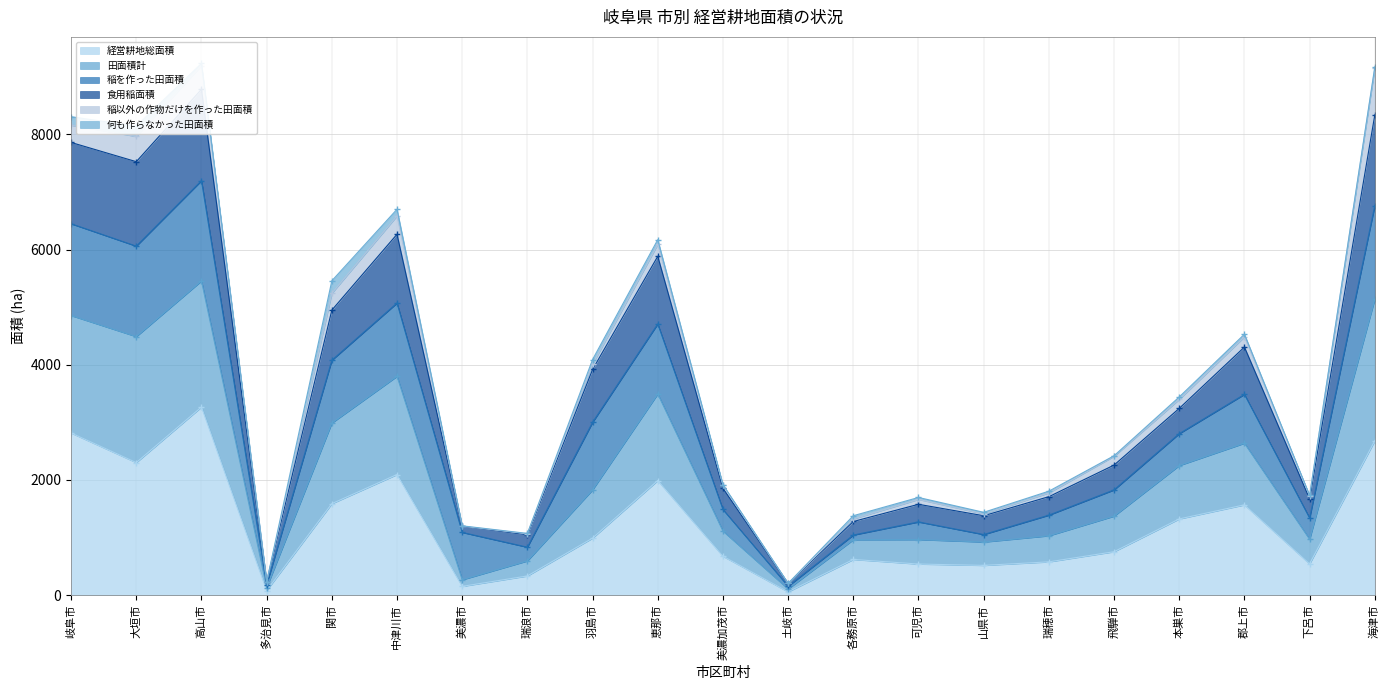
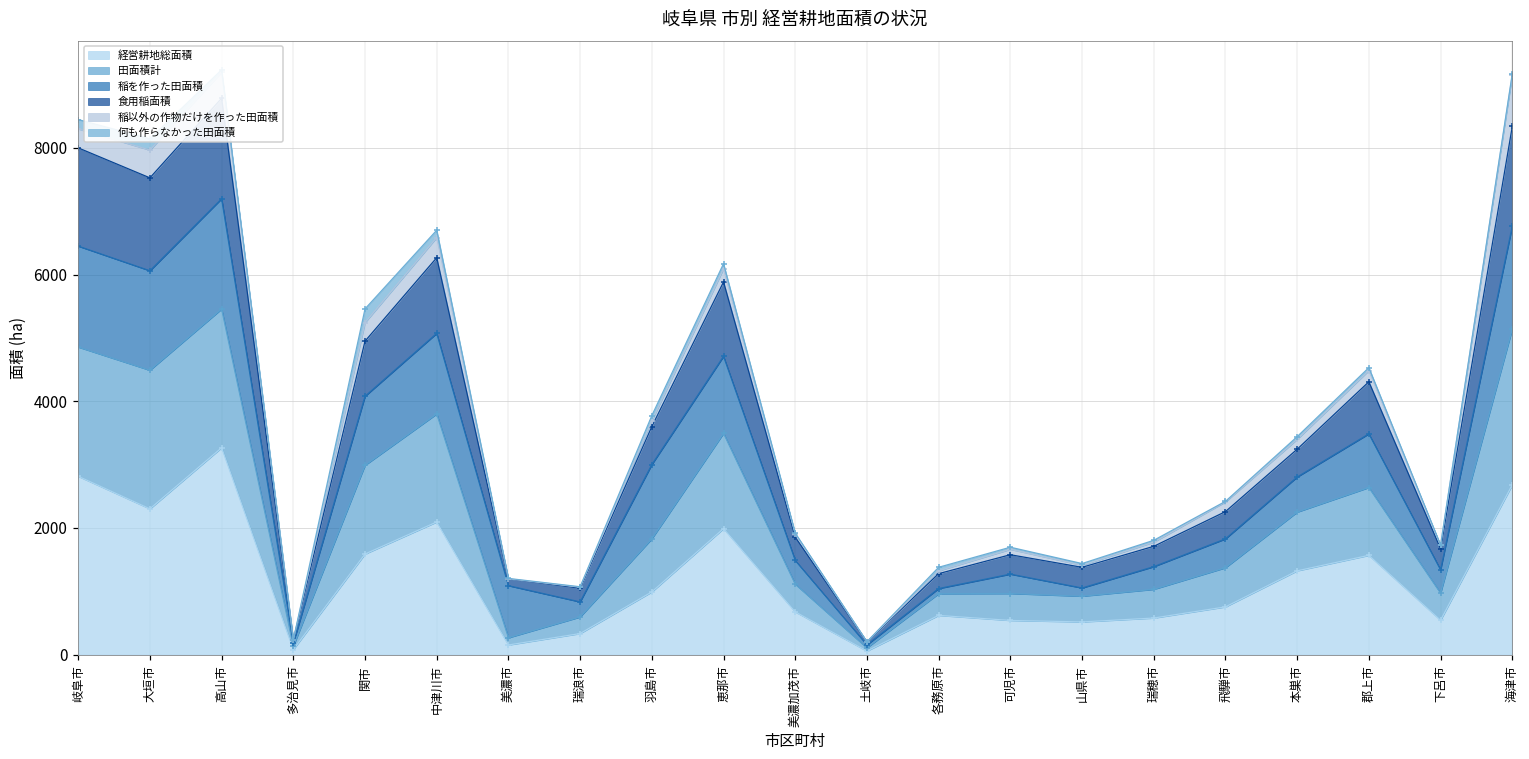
食用稲面積, 岐阜市: 1400 -> 1600
食用稲面積, 羽島市: 900 -> 600
